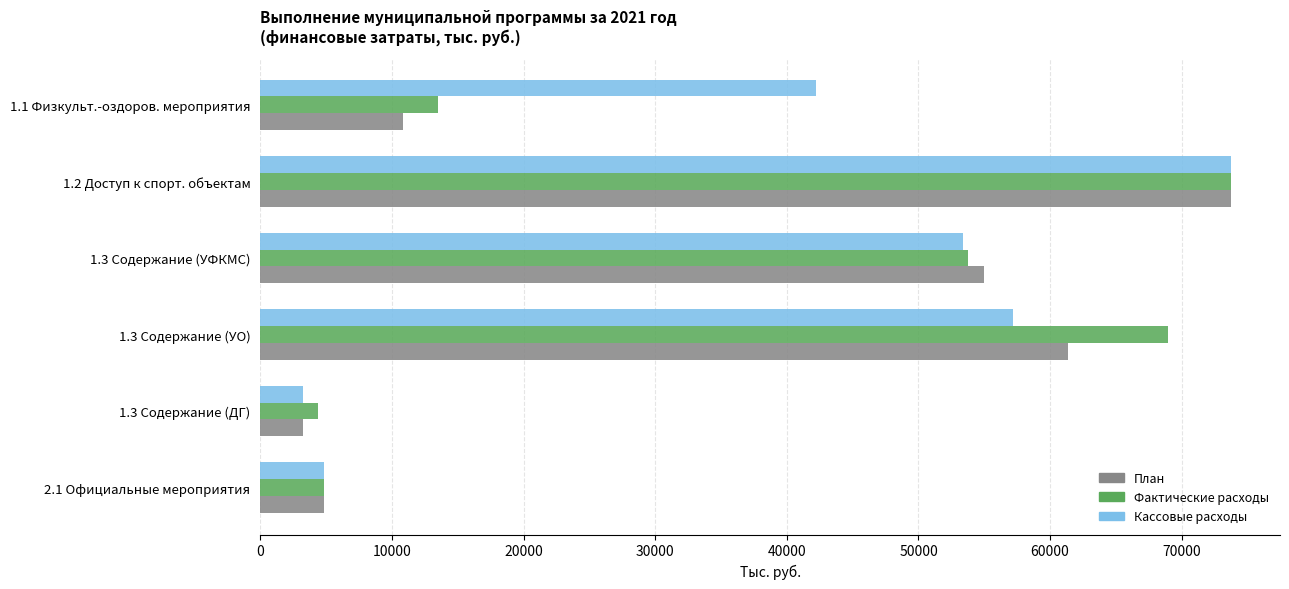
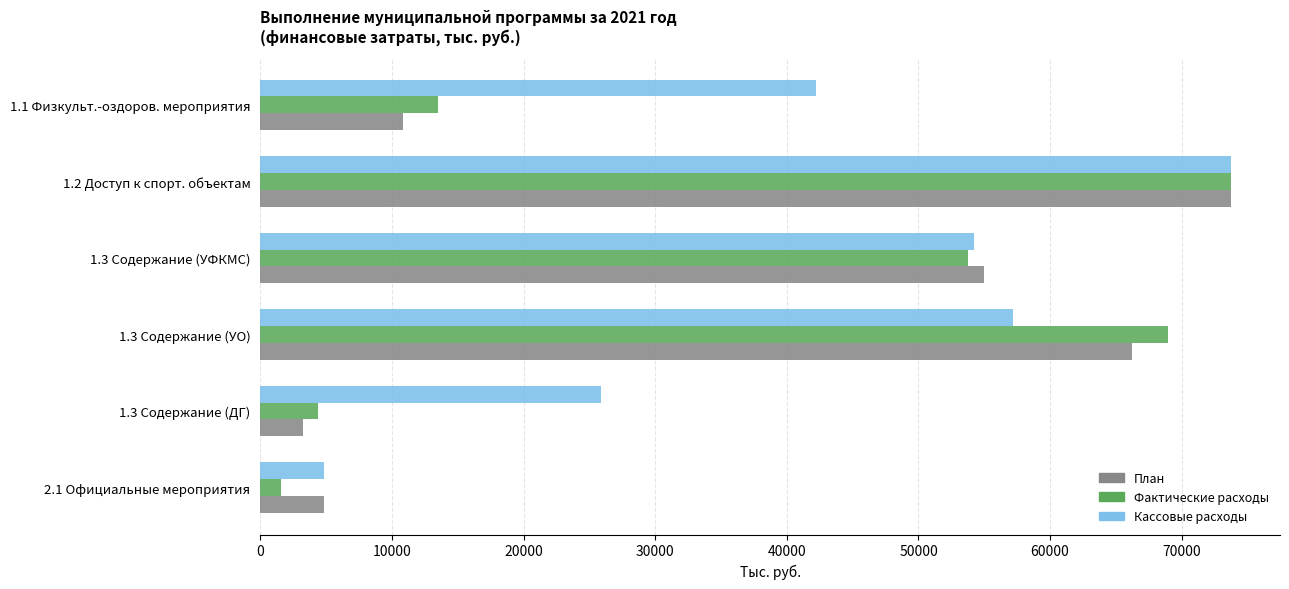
Кассовые расходы, 1.3 Содержание (УФКМС): 53400 -> 54200
План, 1.3 Содержание (УО): 61400 -> 66200
Кассовые расходы, 1.3 Содержание (ДГ): 3300 -> 25900
Фактические расходы, 2.1 Официальные мероприятия: 4800 -> 1600
